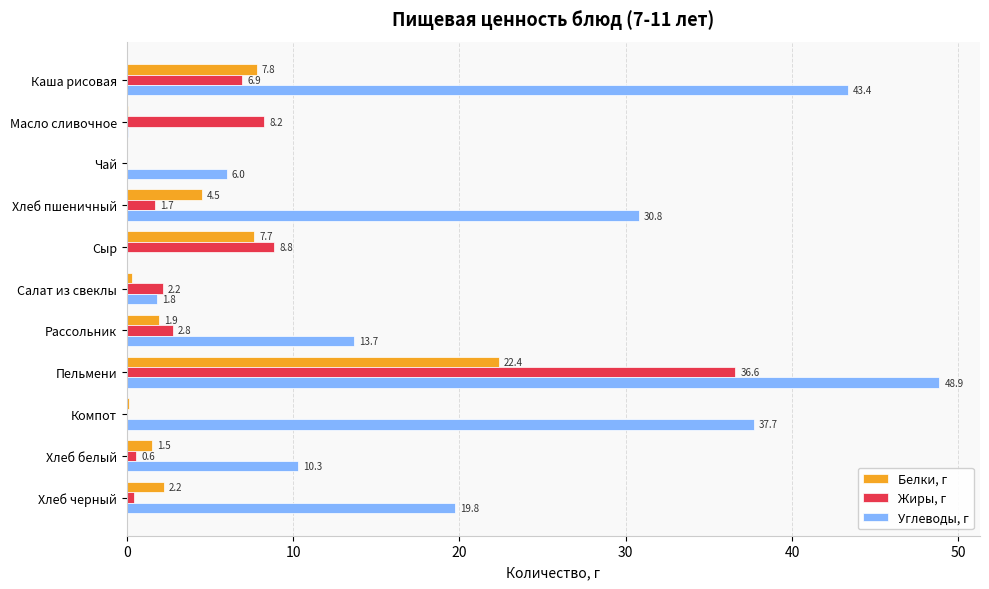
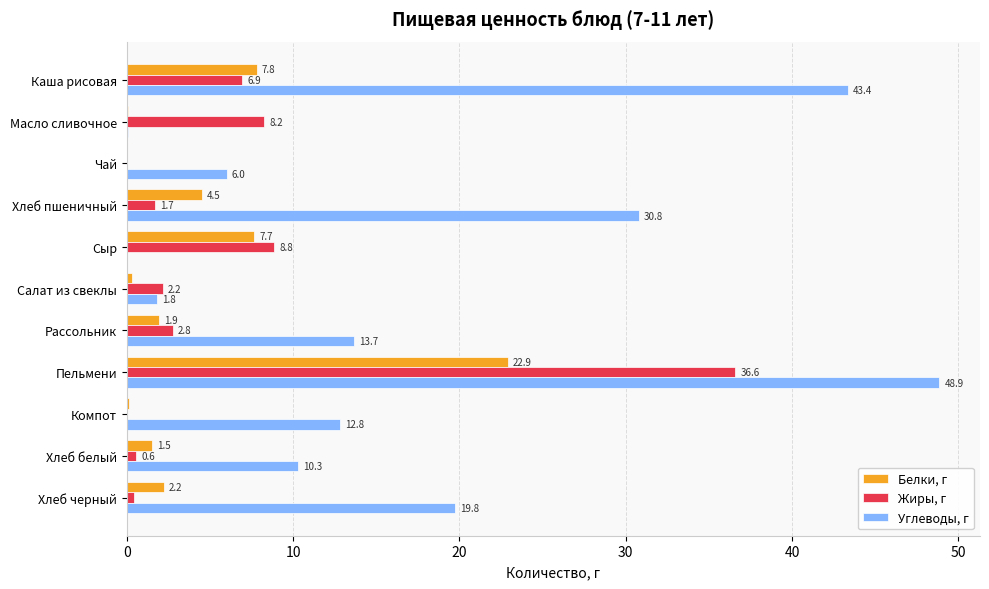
Белки, г, Пельмени: 22.4 -> 22.9
Углеводы, г, Компот: 37.7 -> 12.8
